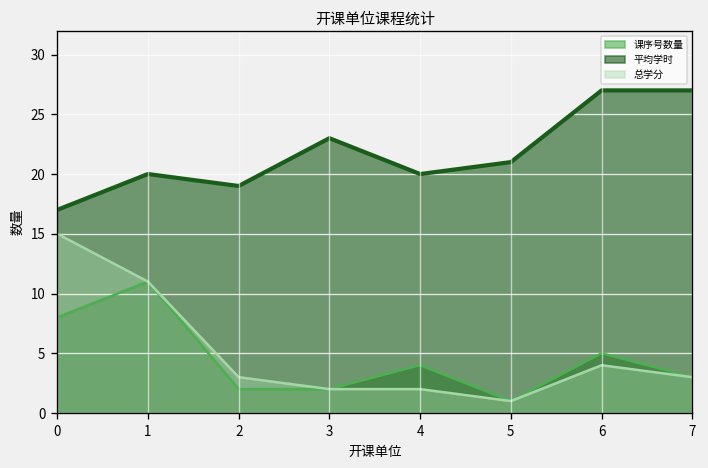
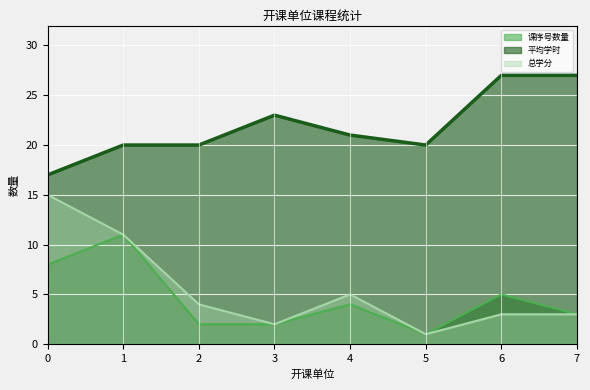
平均学时, 2: 19 -> 20
总学分, 2: 3 -> 4
平均学时, 4: 20 -> 21
总学分, 4: 2 -> 5
平均学时, 5: 21 -> 20
总学分, 6: 4 -> 3
